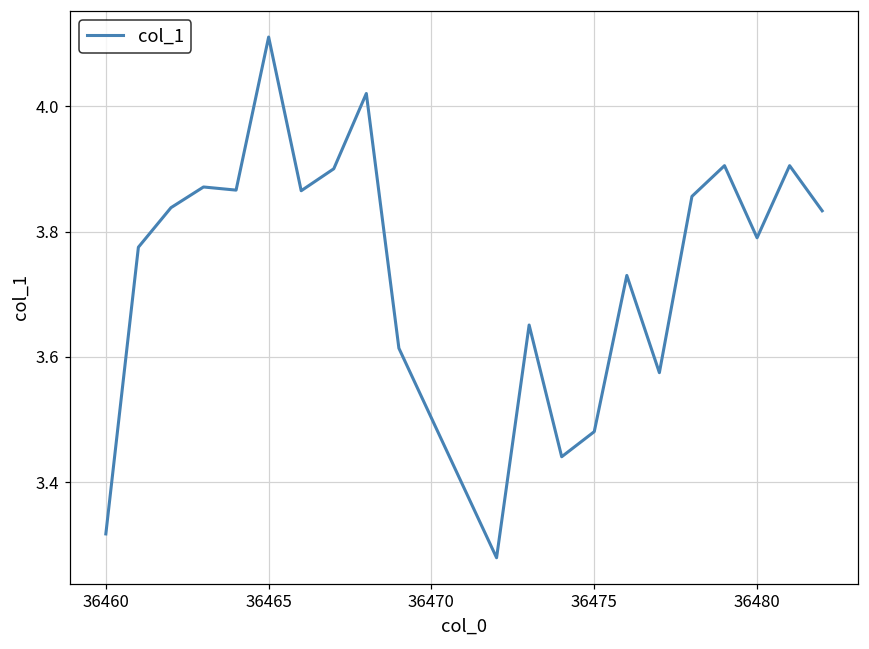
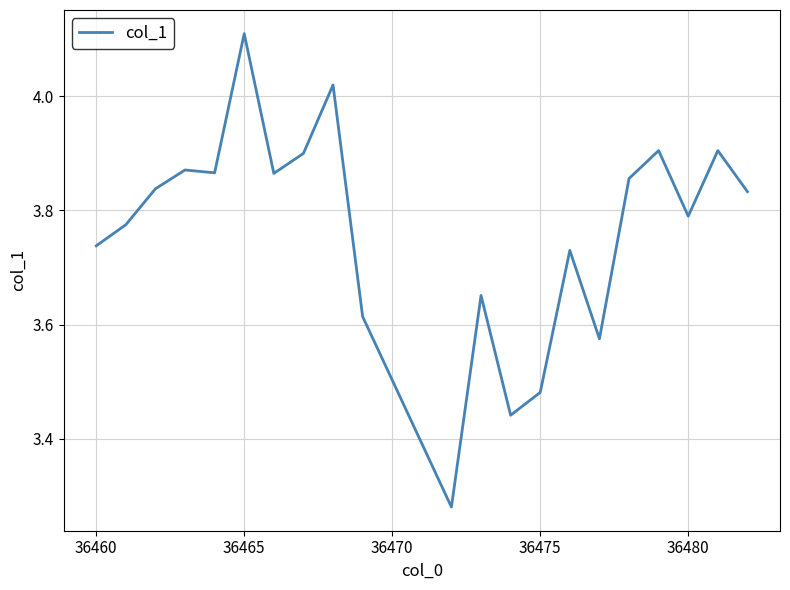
36460: 3.32 -> 3.74
